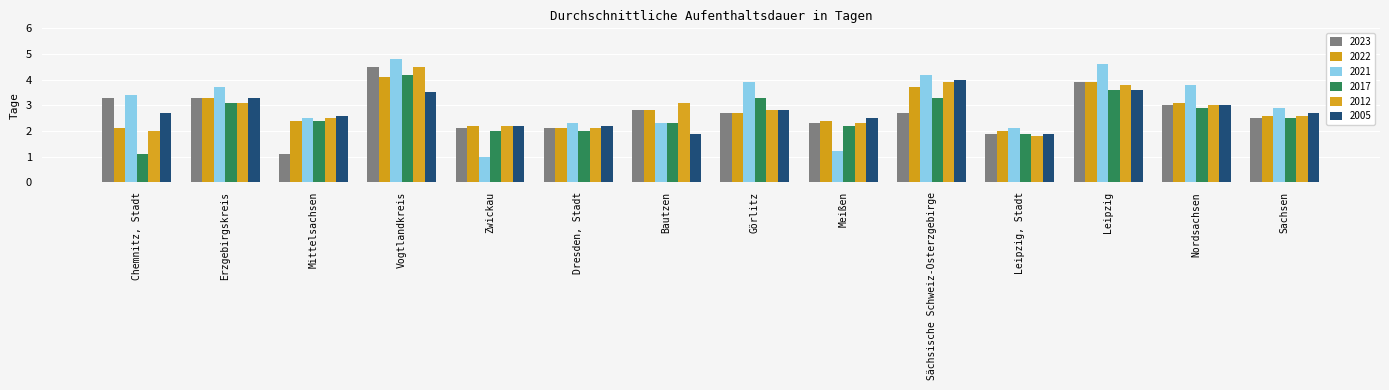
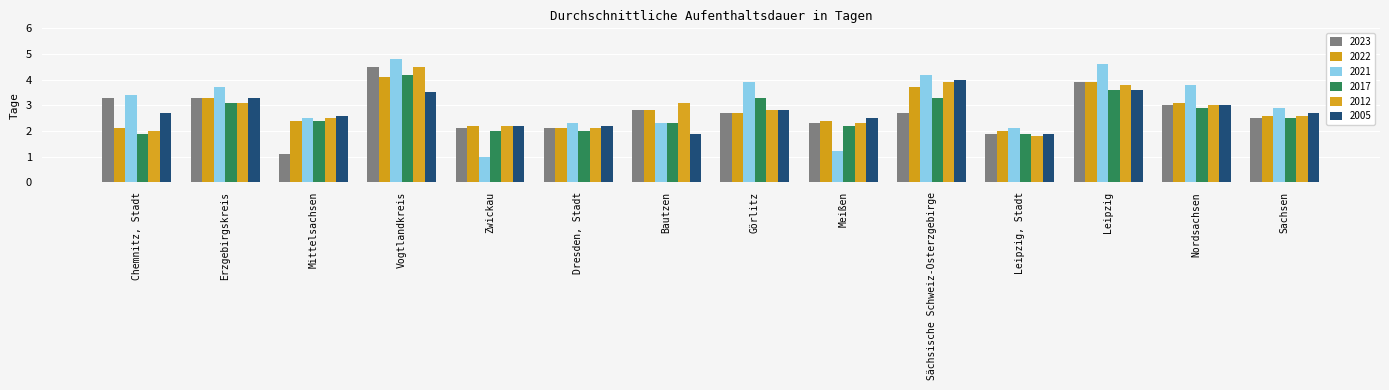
2017, Chemnitz, Stadt: 1.1 -> 1.9
